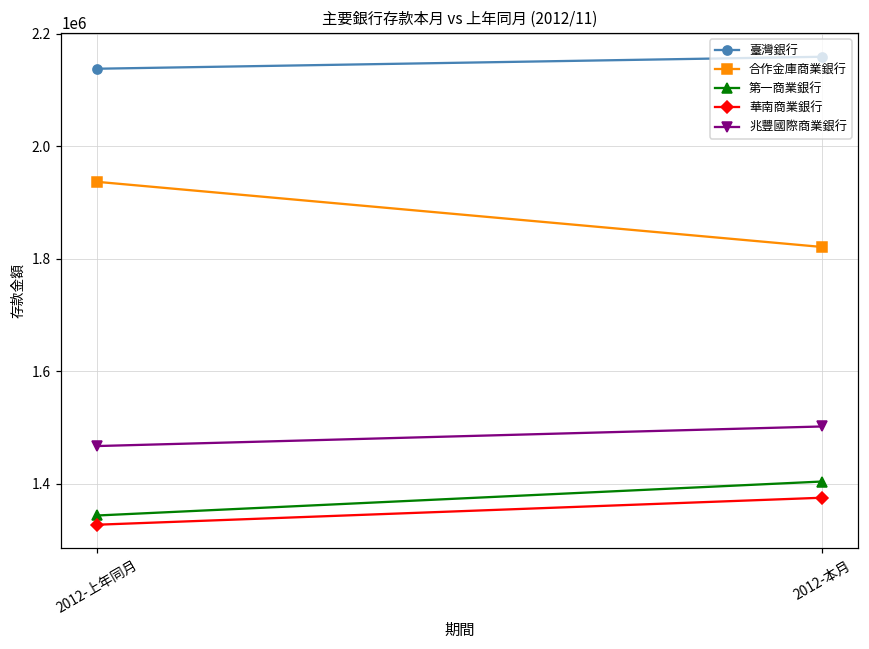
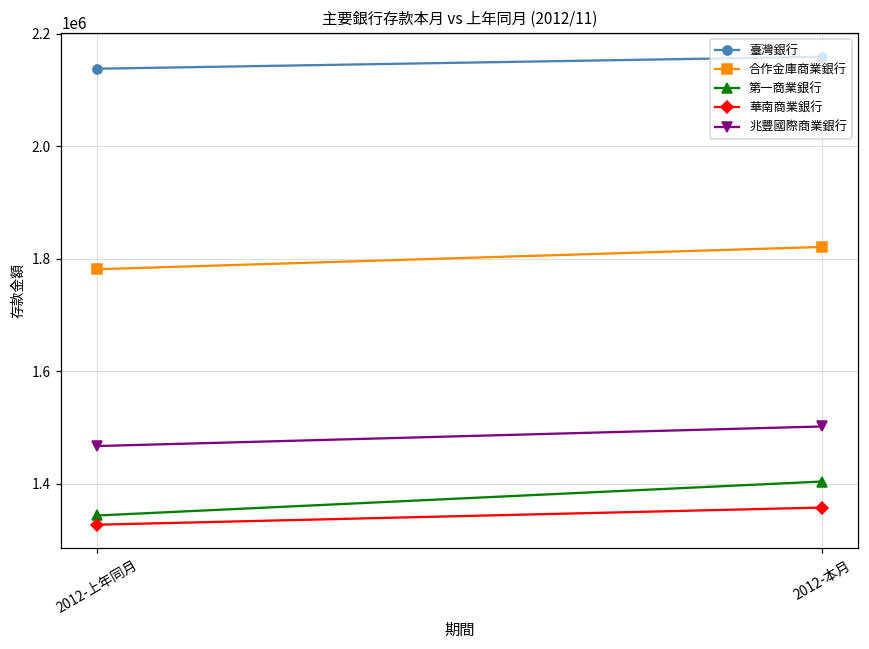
合作金庫商業銀行, 2012-上年同月: 1940000 -> 1780000
華南商業銀行, 2012-本月: 1380000 -> 1360000
